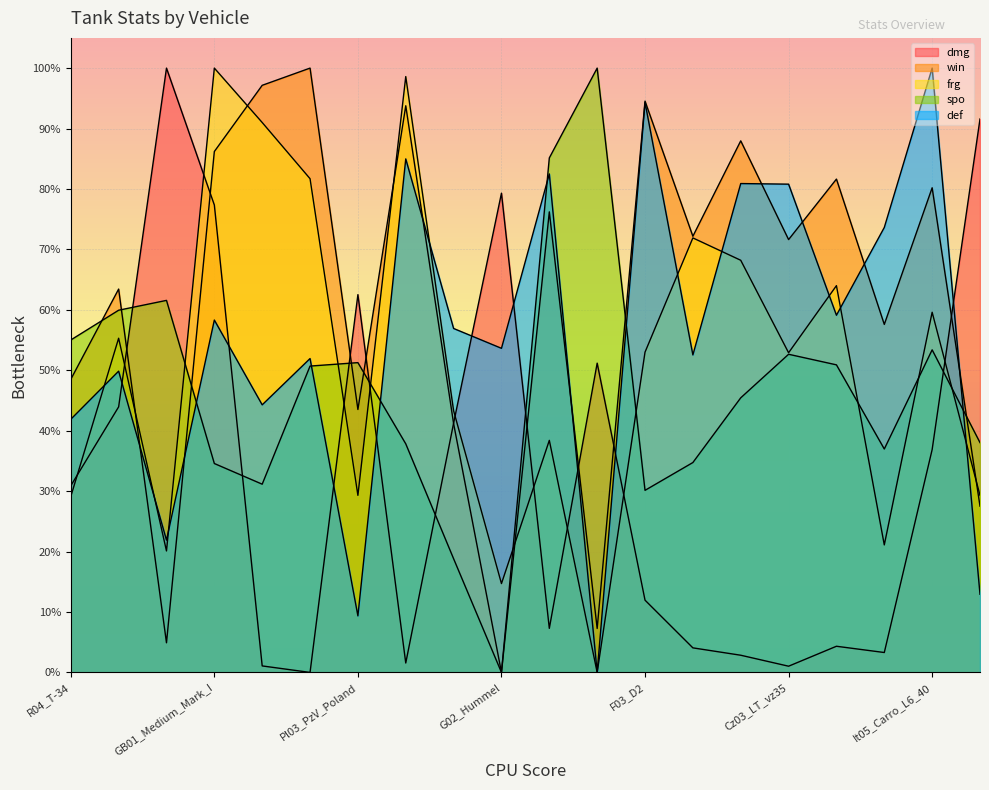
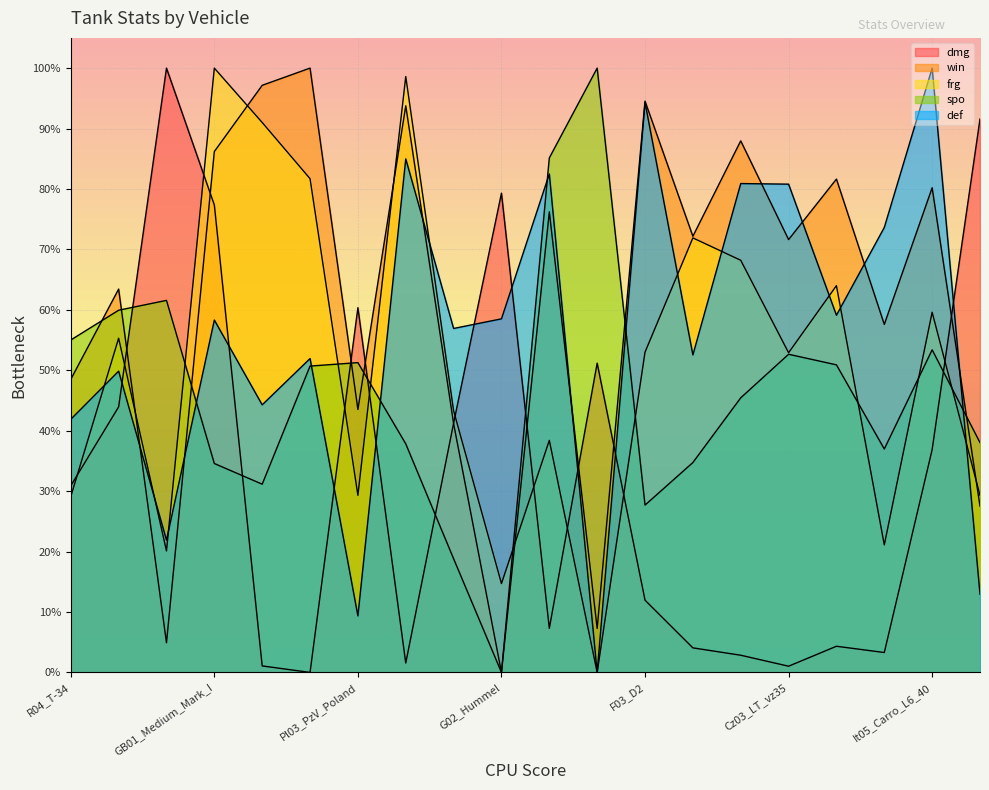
dmg, Pl03_PzV_Poland: 63% -> 60%
def, G02_Hummel: 54% -> 59%
spo, F03_D2: 30% -> 28%
